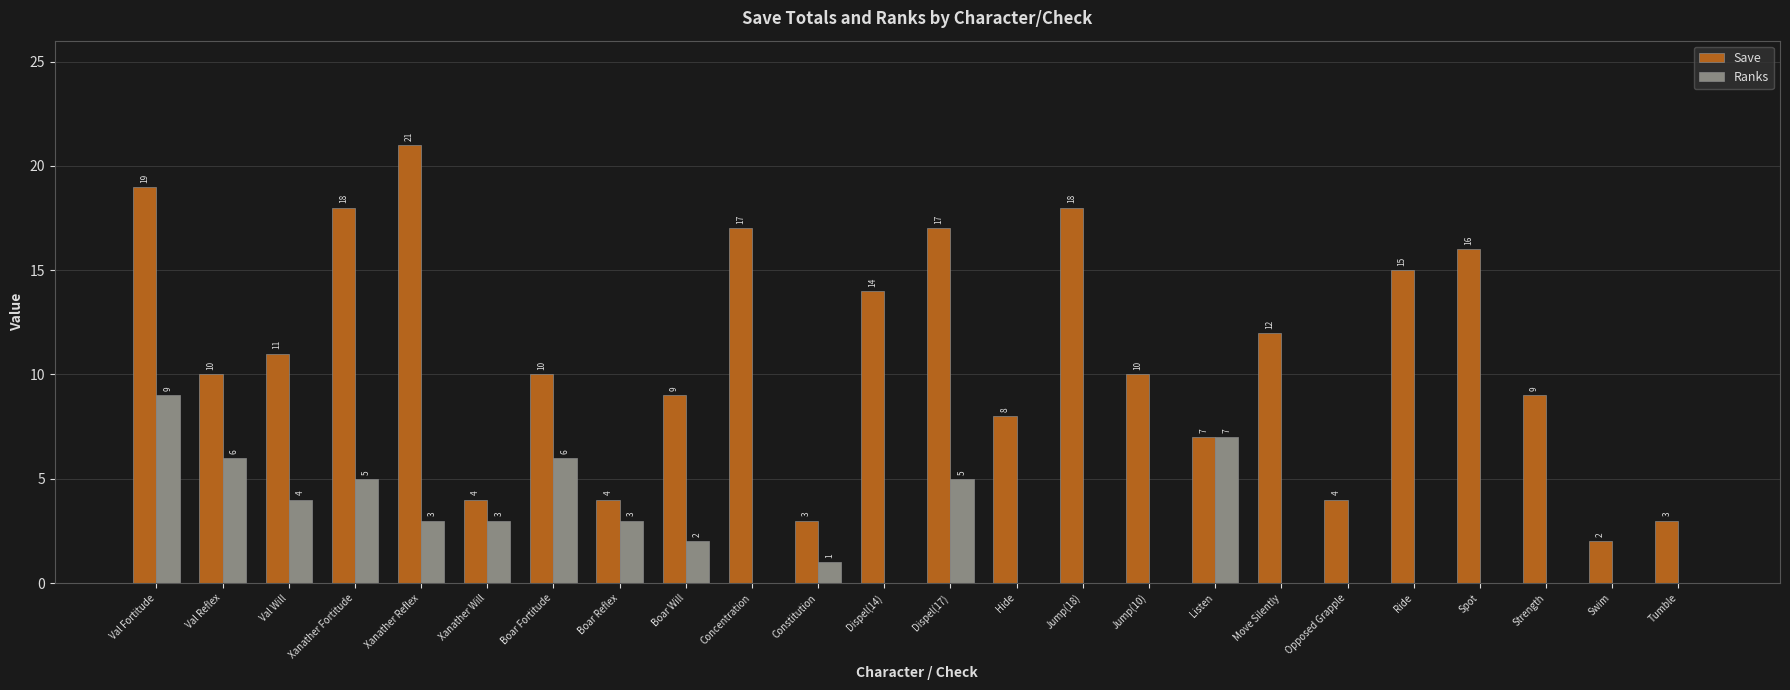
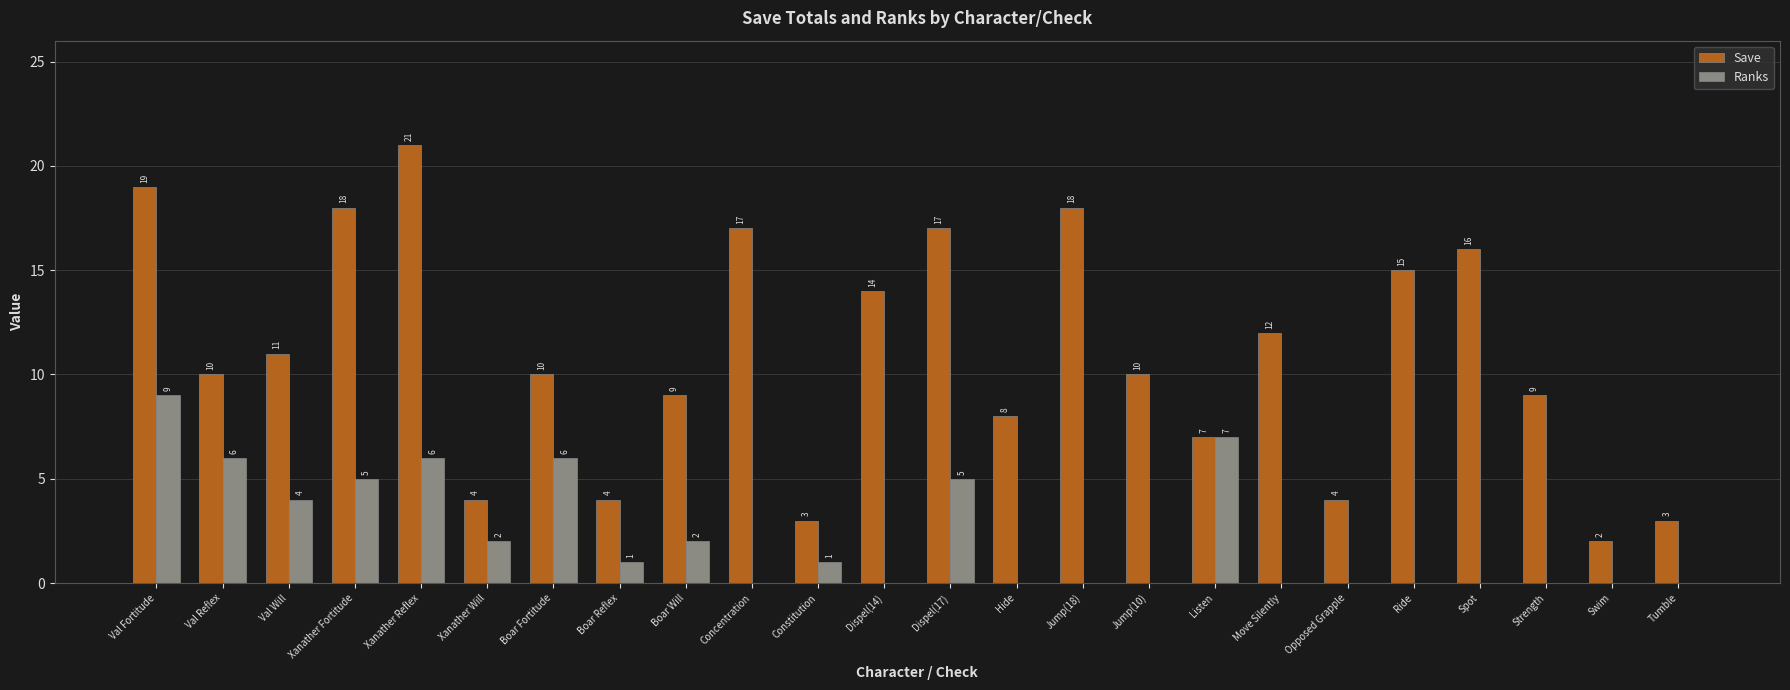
Ranks, Xanather Reflex: 3 -> 6
Ranks, Xanather Will: 3 -> 2
Ranks, Boar Reflex: 3 -> 1
